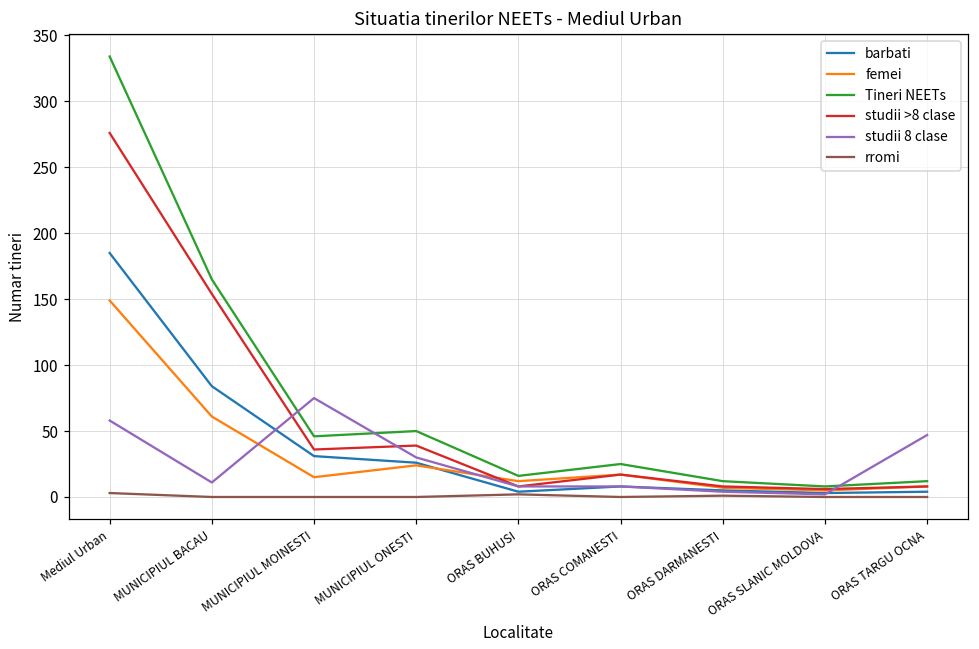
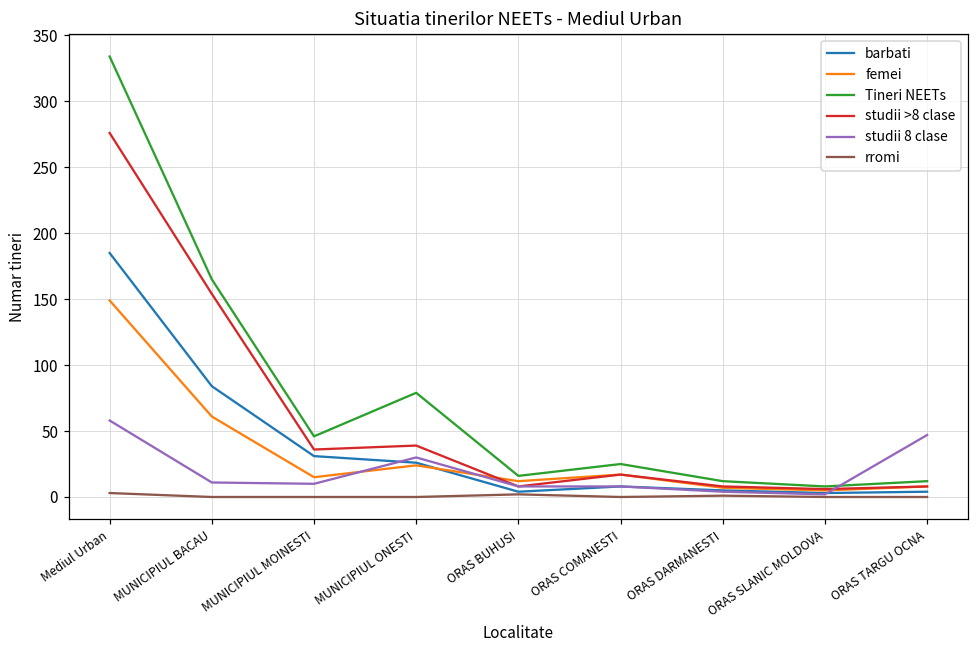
studii 8 clase, MUNICIPIUL MOINESTI: 75 -> 10
Tineri NEETs, MUNICIPIUL ONESTI: 50 -> 79
